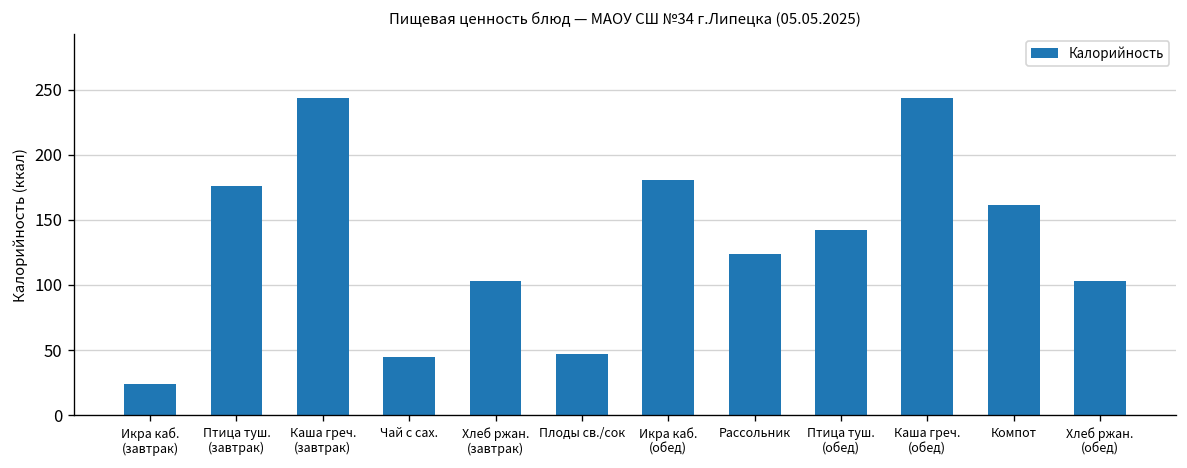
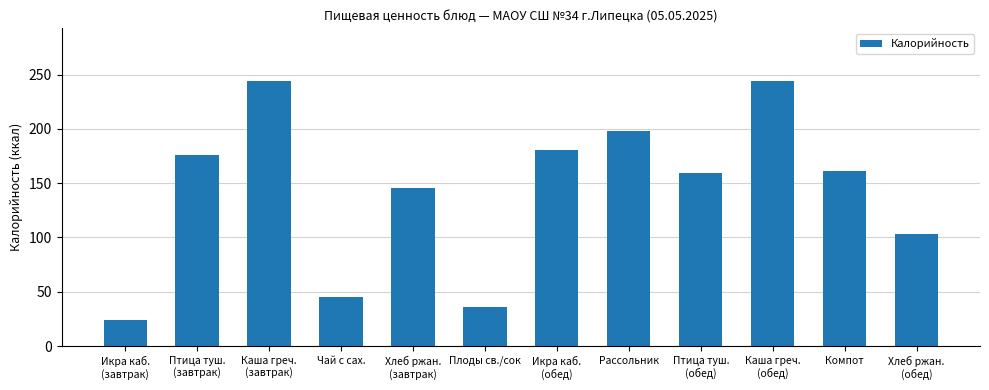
Хлеб ржан. (завтрак): 103 -> 145
Плоды св./сок: 47 -> 36
Рассольник: 123 -> 198
Птица туш. (обед): 142 -> 160
